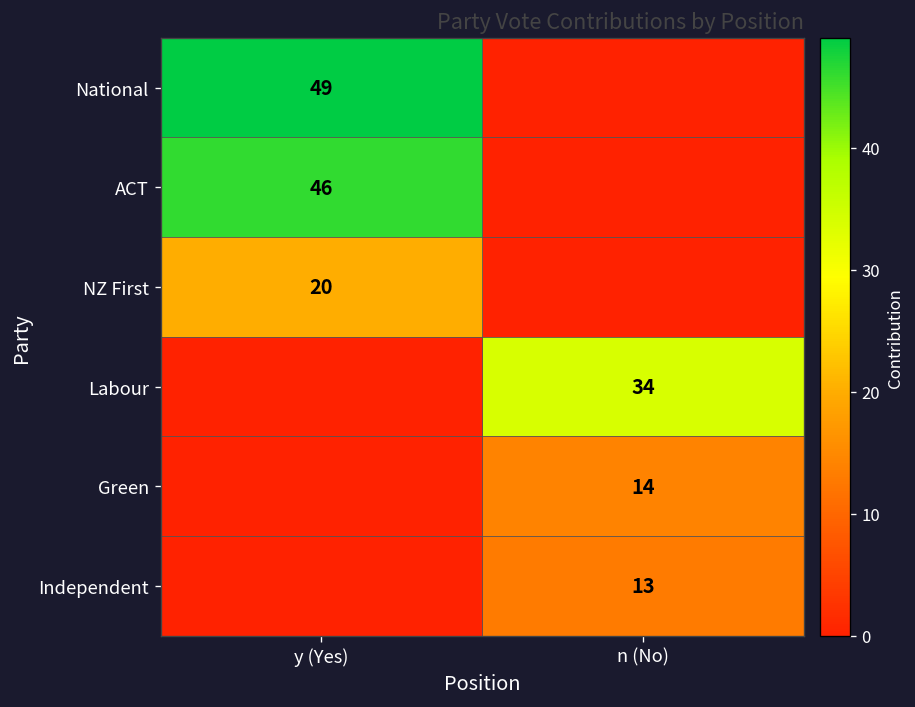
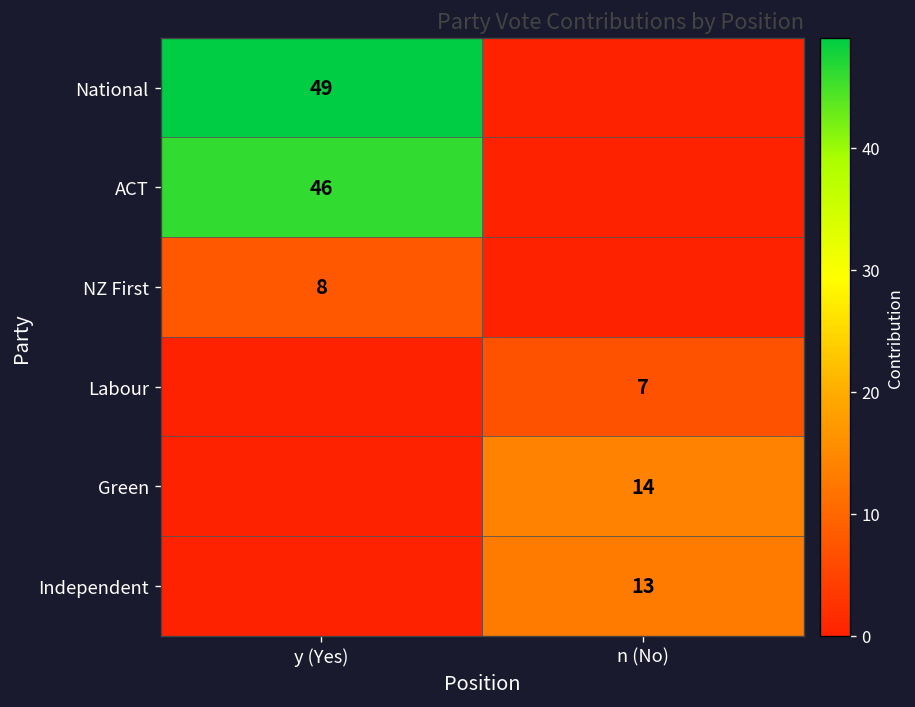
NZ First, y (Yes): 20 -> 8
Labour, n (No): 34 -> 7
